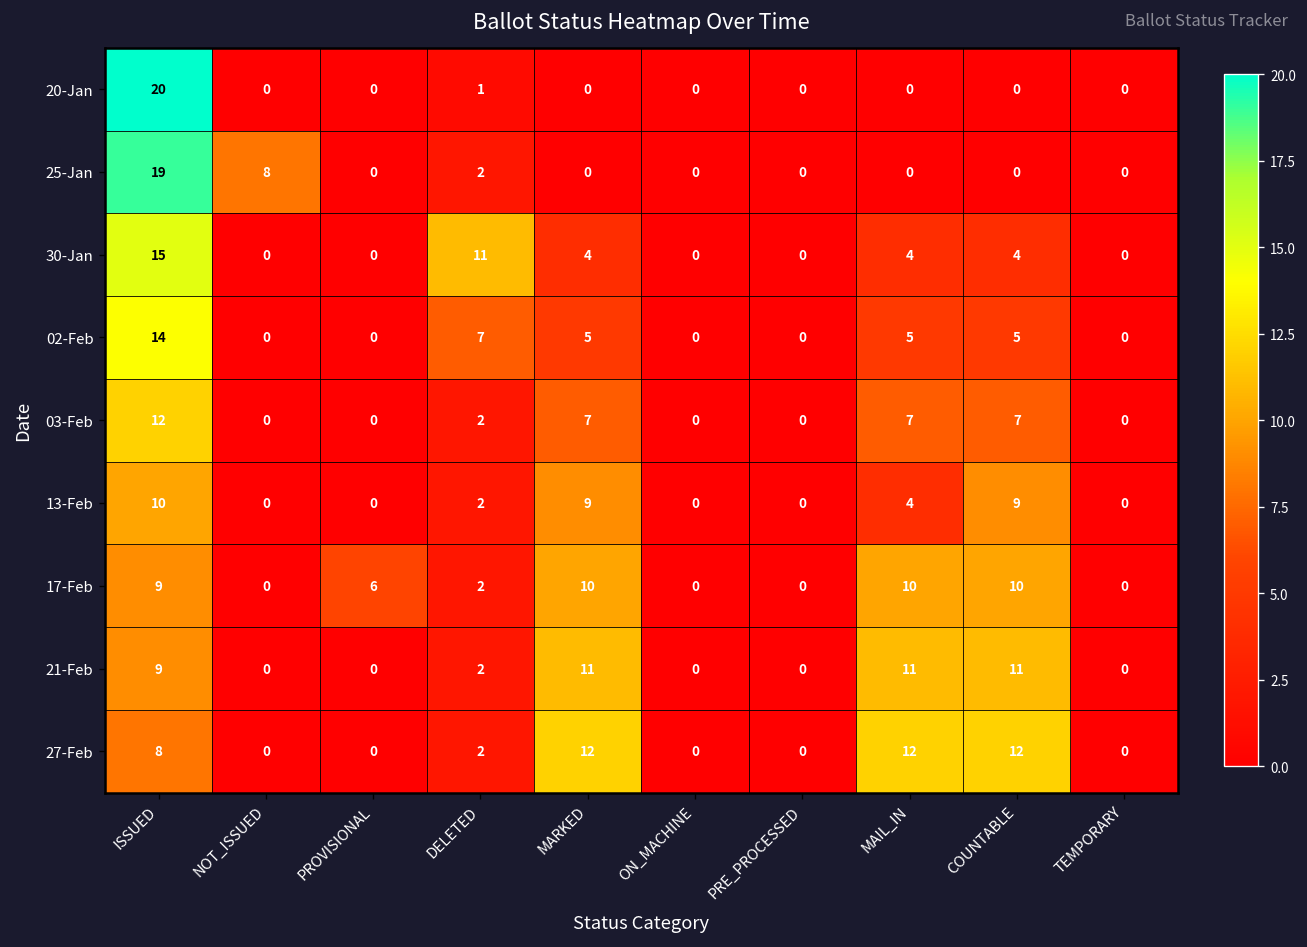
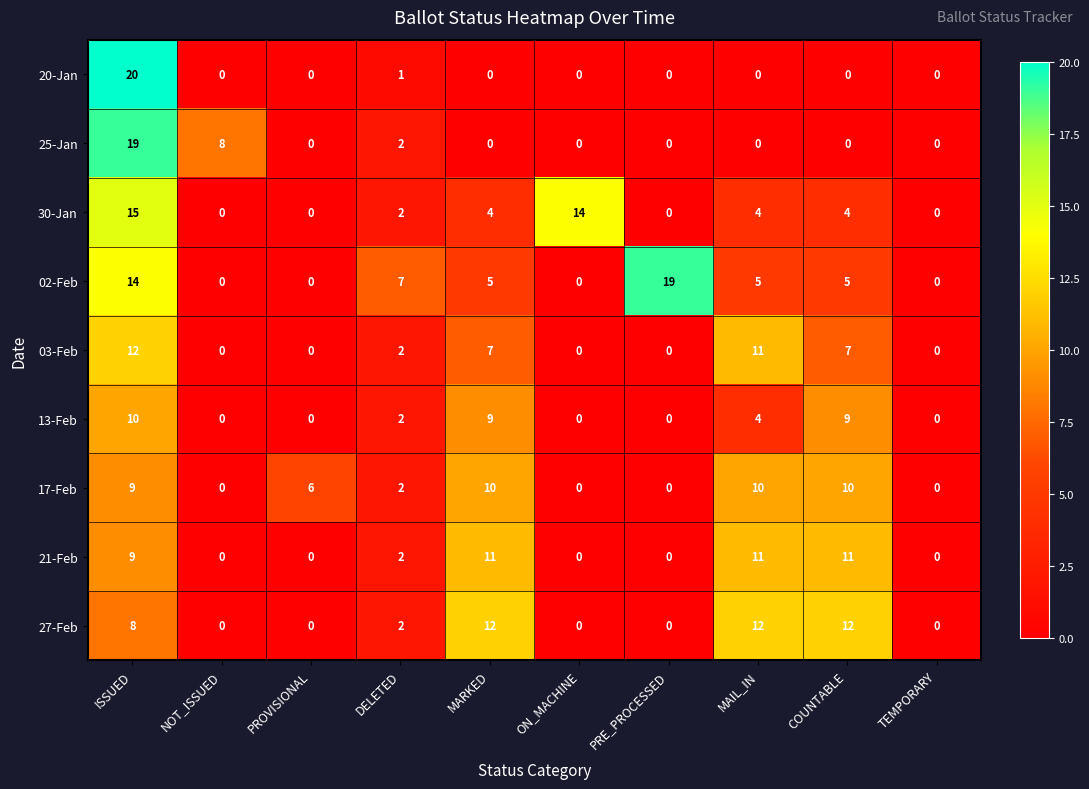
30-Jan, DELETED: 11 -> 2
30-Jan, ON_MACHINE: 0 -> 14
02-Feb, PRE_PROCESSED: 0 -> 19
03-Feb, MAIL_IN: 7 -> 11
